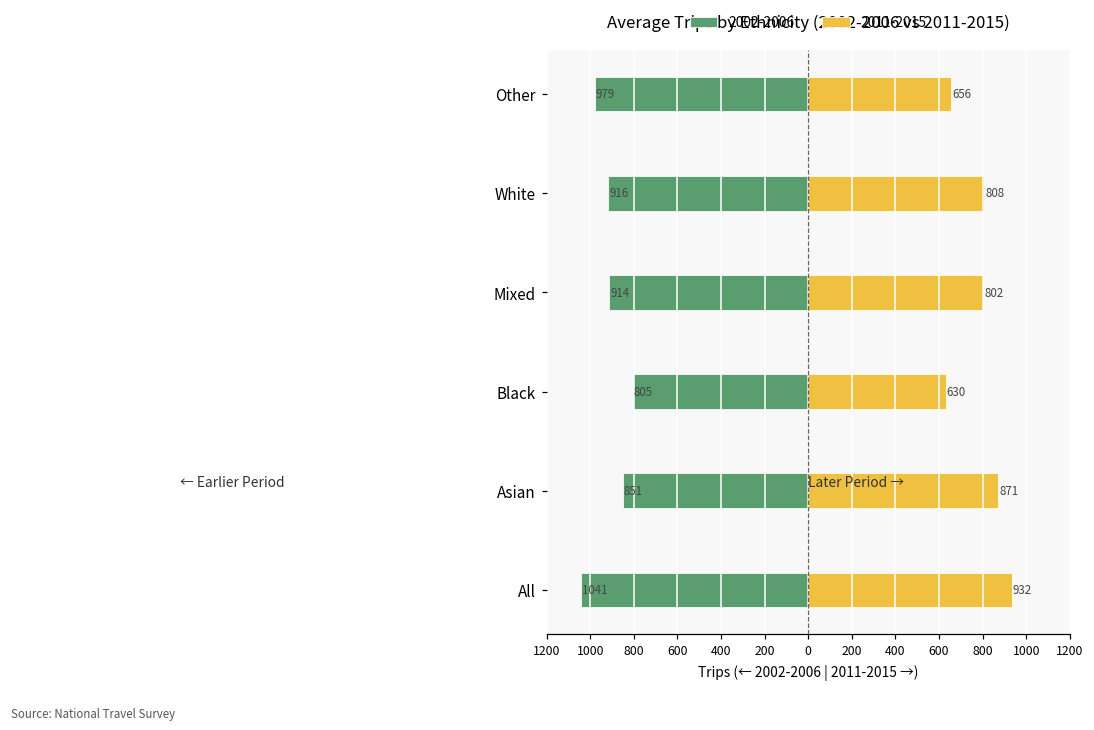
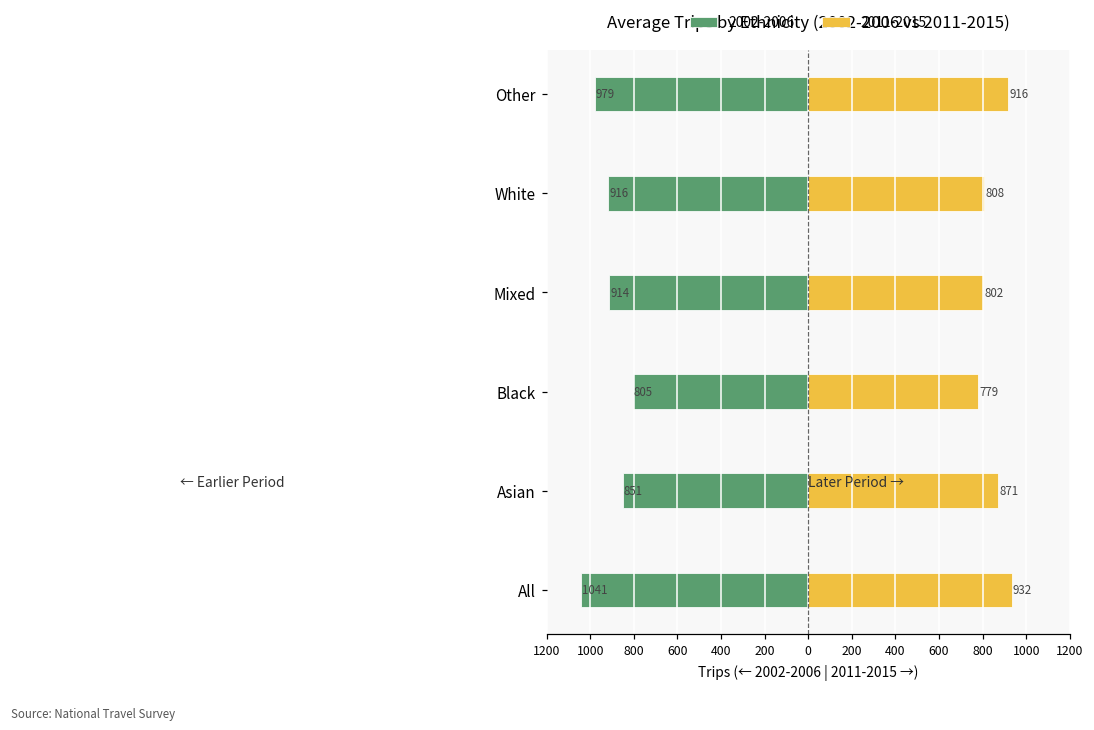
2011-2015, Other: 656 -> 916
2011-2015, Black: 630 -> 779
